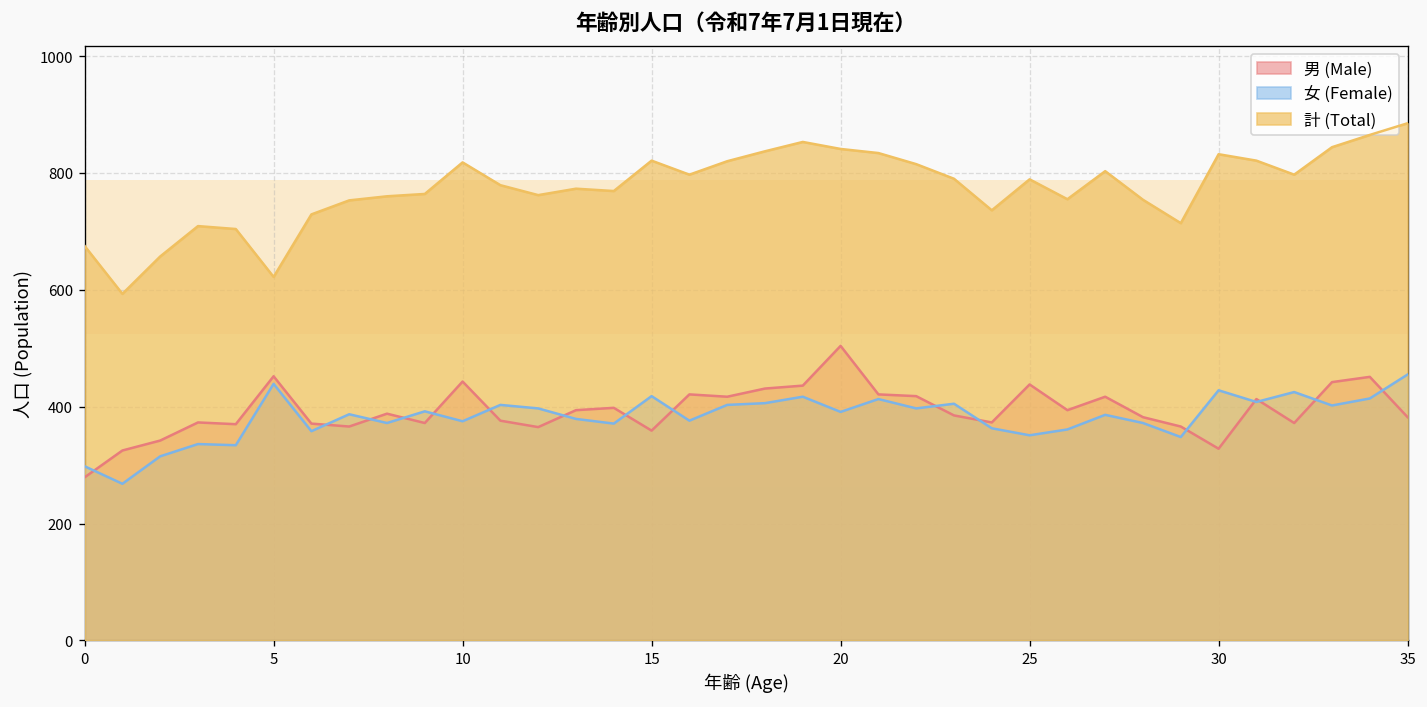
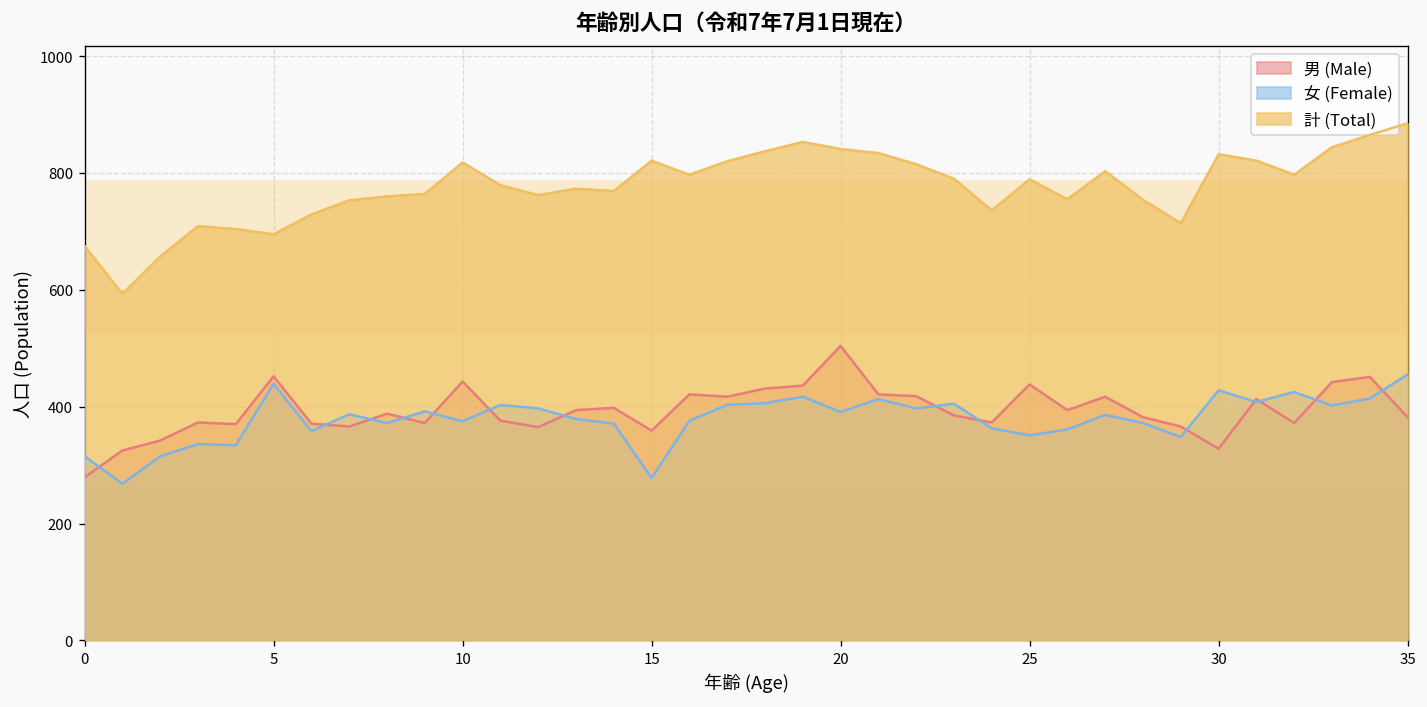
女 (Female), 0: 300 -> 320
計 (Total), 5: 620 -> 700
女 (Female), 15: 420 -> 280
